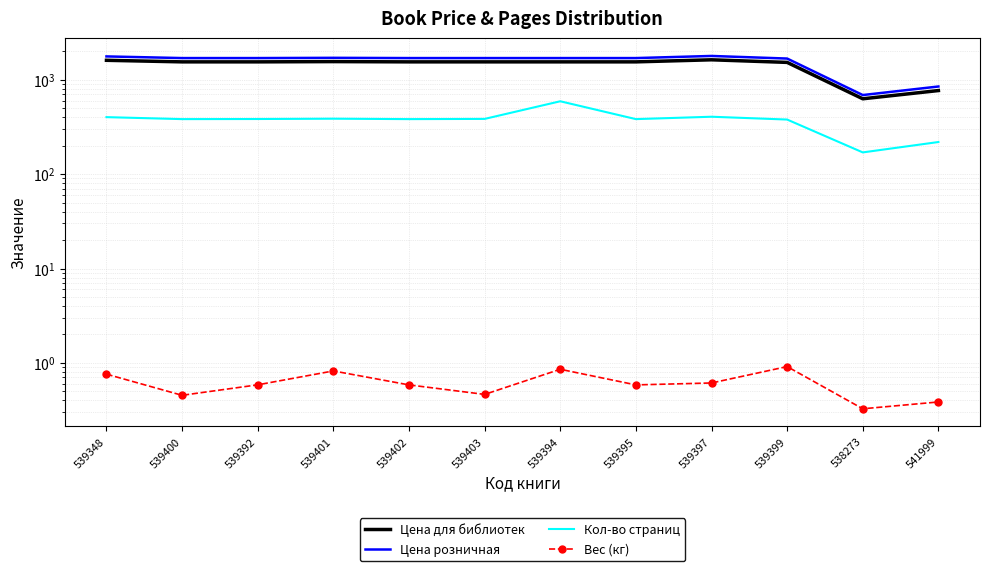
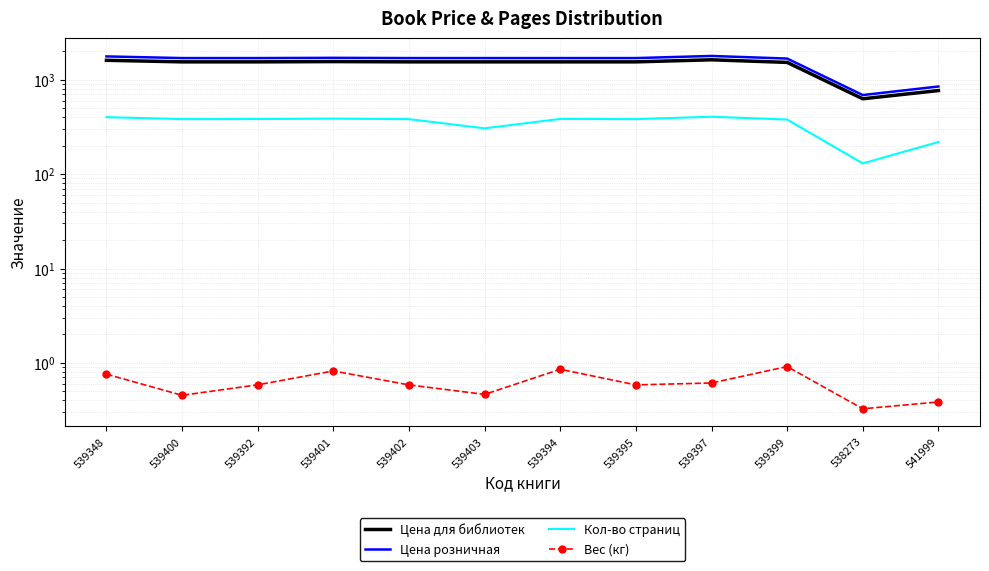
Кол-во страниц, 539403: 390 -> 310
Кол-во страниц, 539394: 600 -> 390
Кол-во страниц, 538273: 170 -> 130
